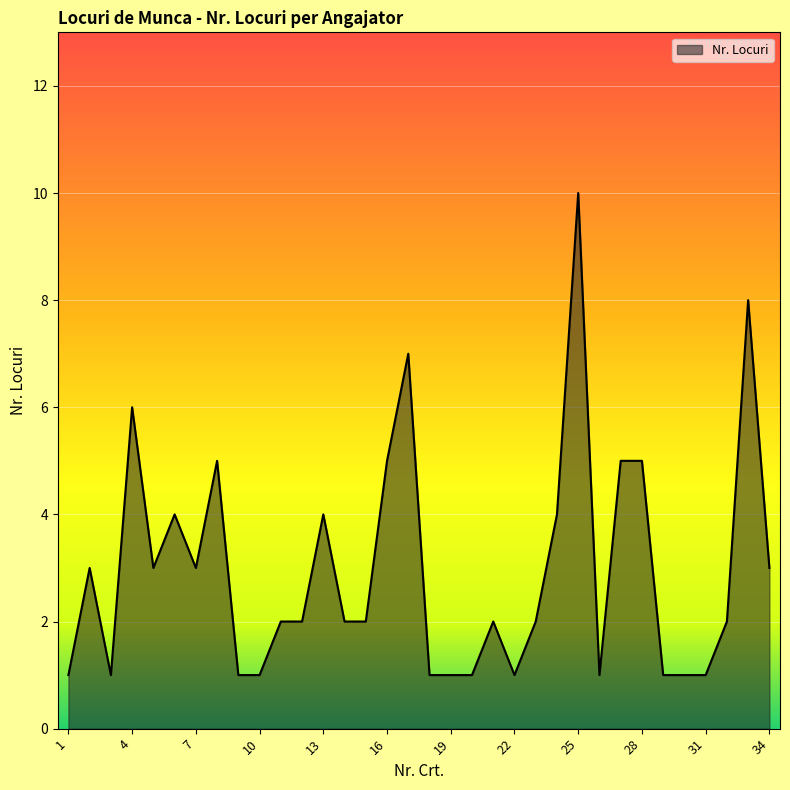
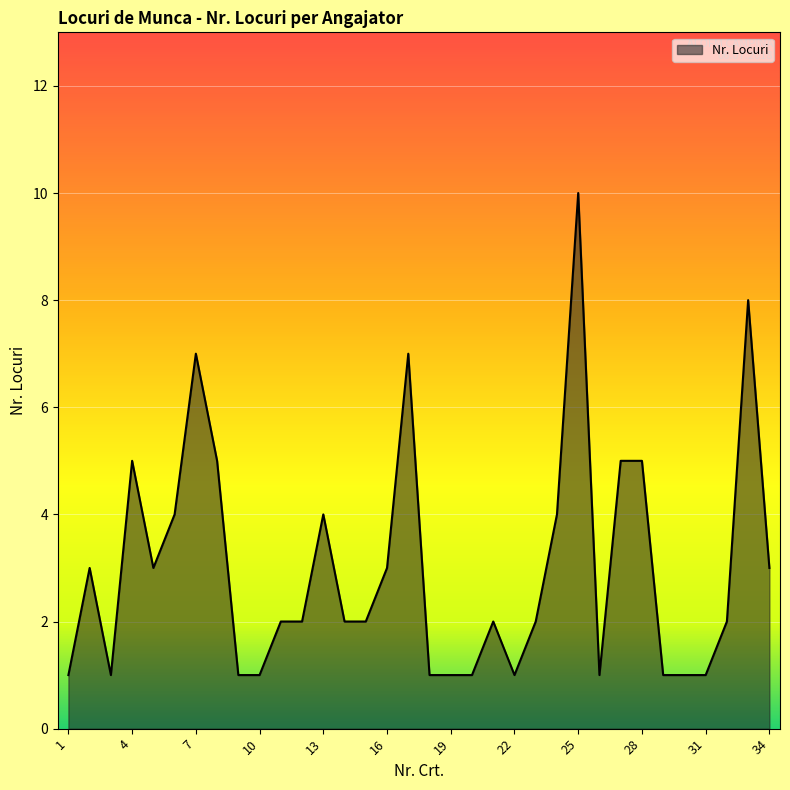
4: 6 -> 5
7: 3 -> 7
16: 5 -> 3
